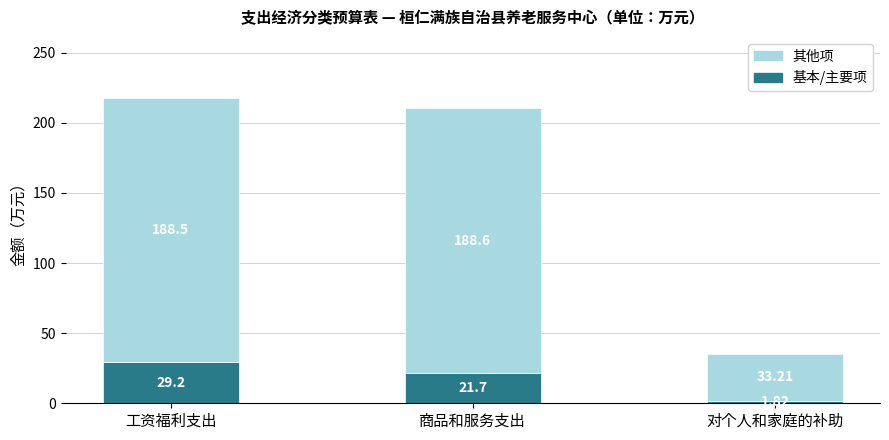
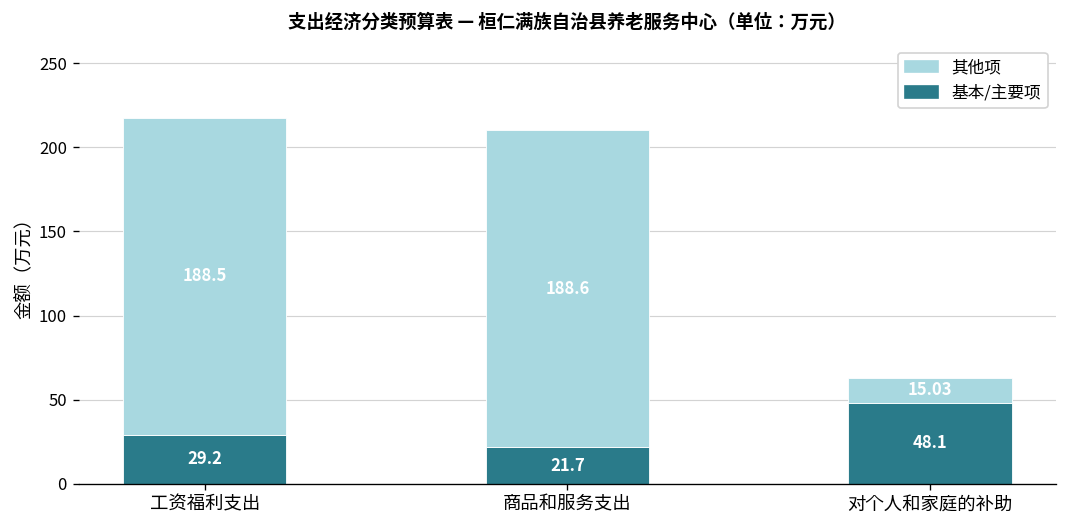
基本/主要项, 对个人和家庭的补助: 2 -> 48
其他项, 对个人和家庭的补助: 33.21 -> 15.03
